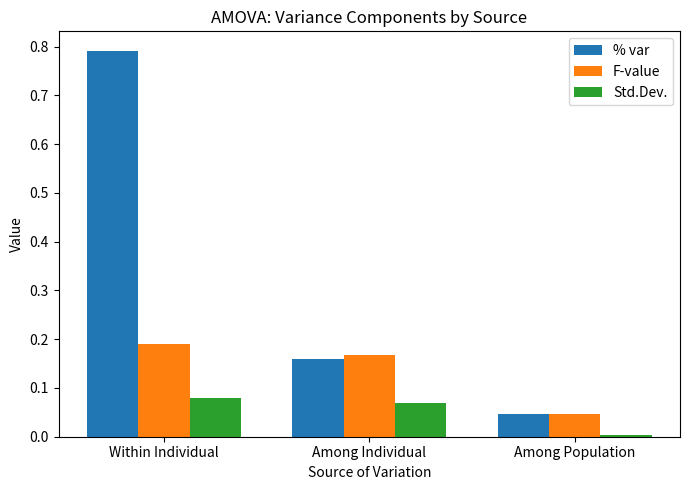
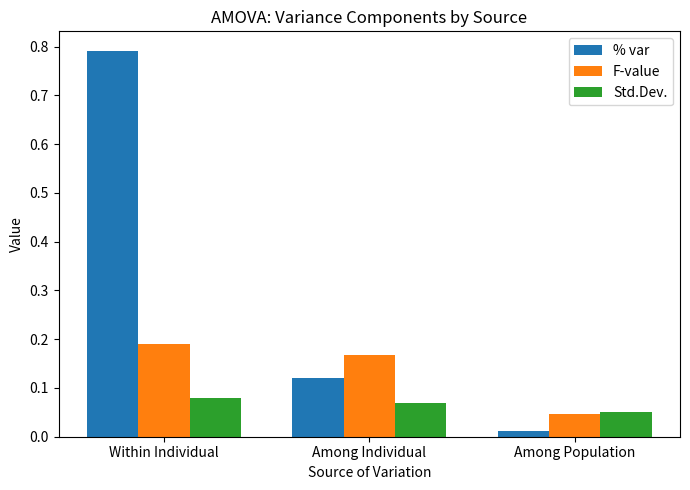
% var, Among Individual: 0.16 -> 0.12
% var, Among Population: 0.05 -> 0.01
Std.Dev., Among Population: 0.00 -> 0.05
